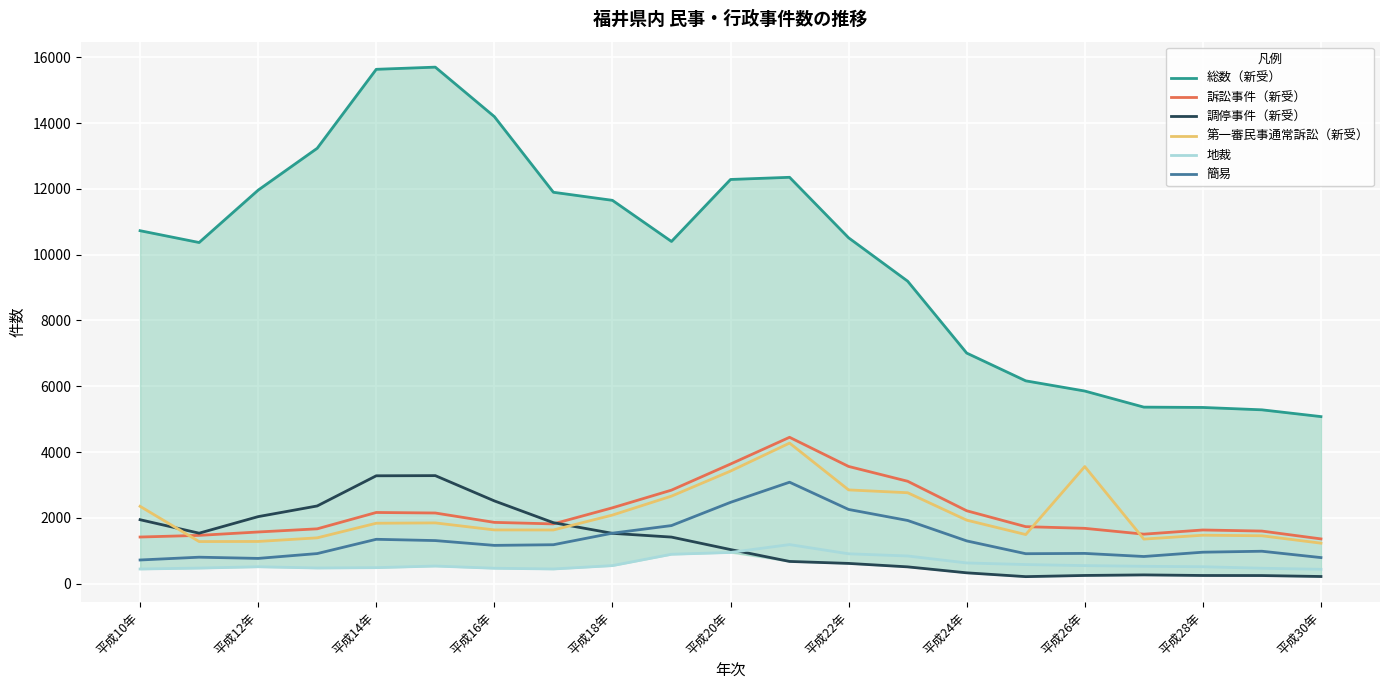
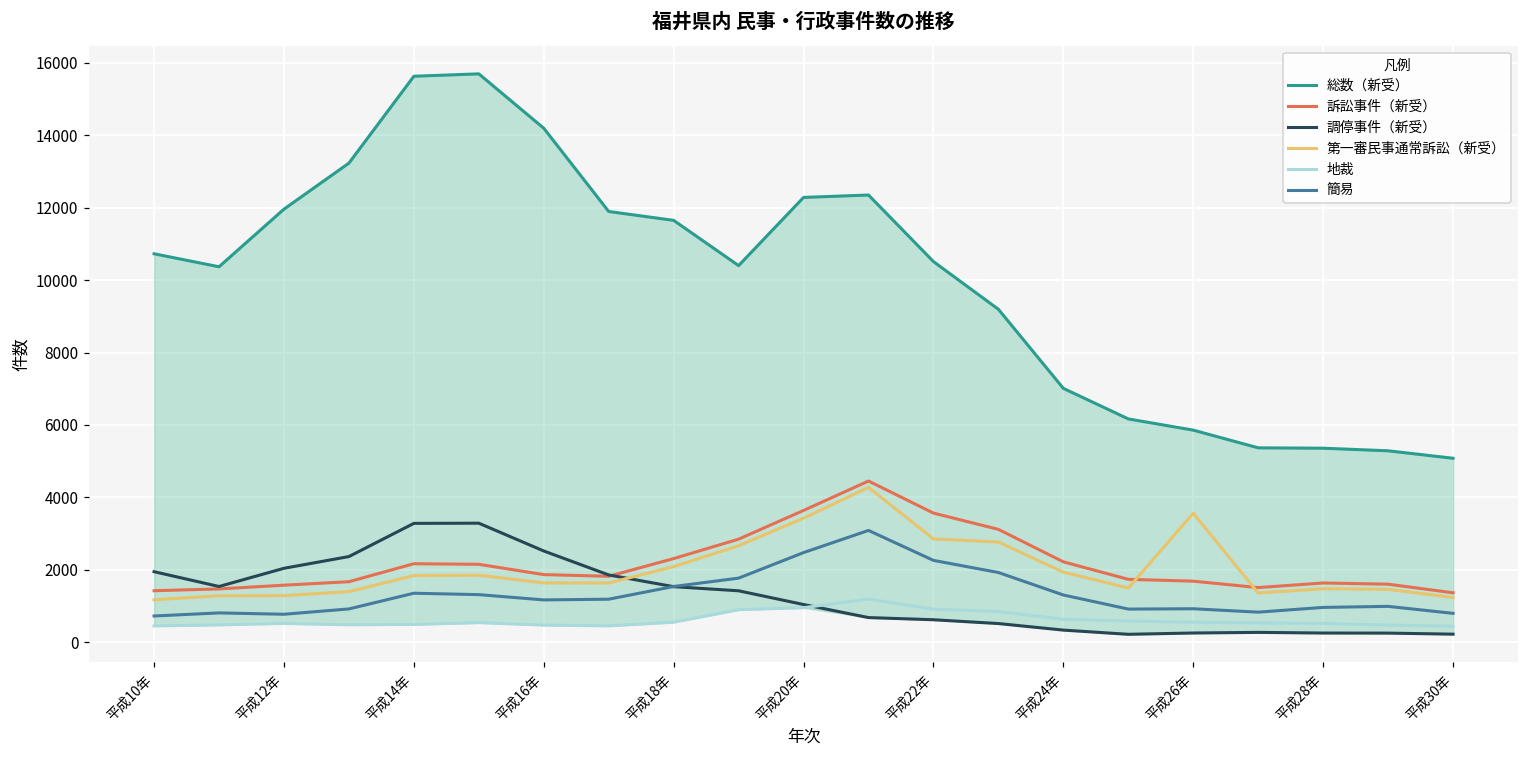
第一審民事通常訴訟（新受）, 平成10年: 2400 -> 1200
